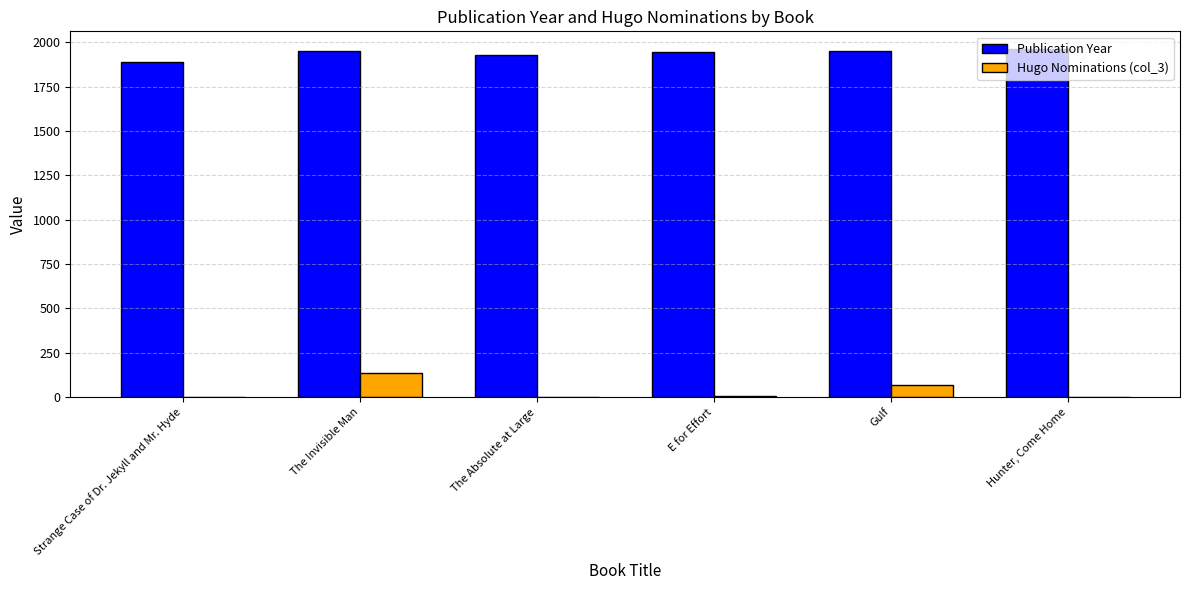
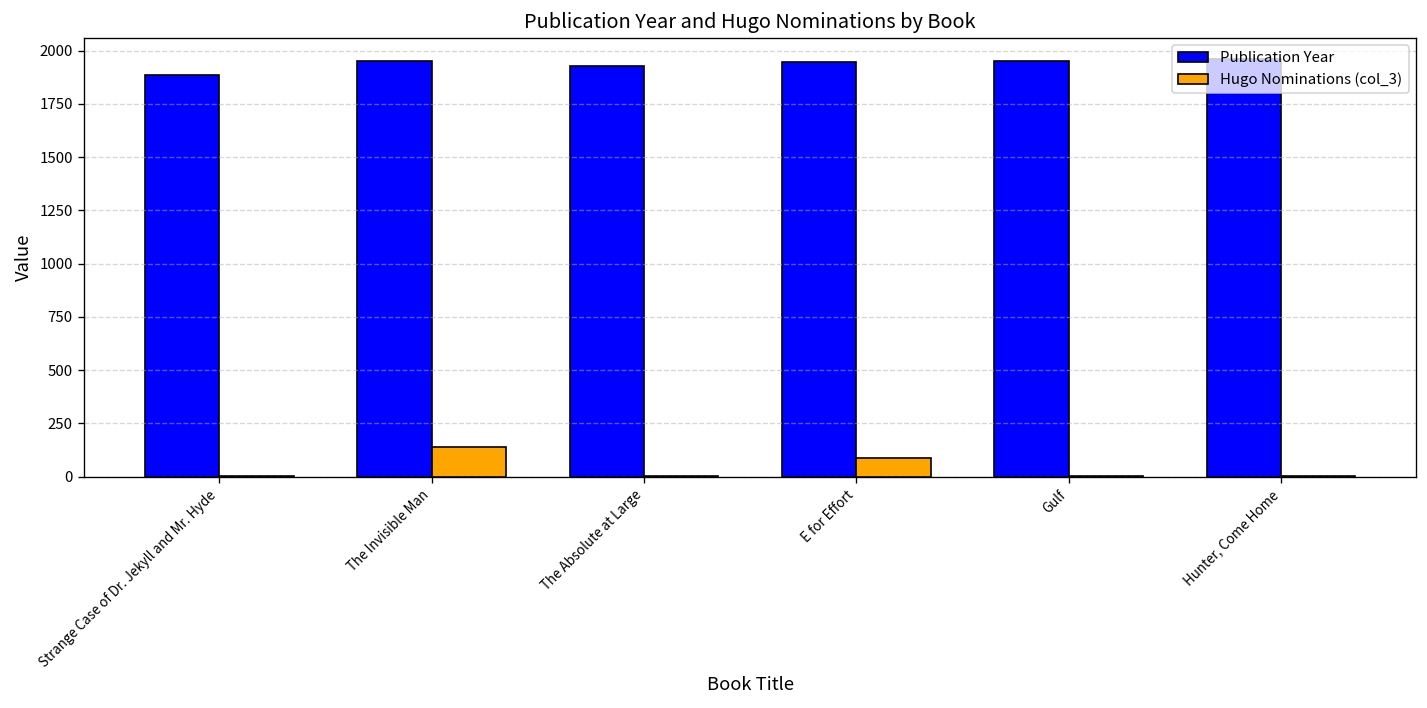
Hugo Nominations (col_3), E for Effort: 10 -> 90
Hugo Nominations (col_3), Gulf: 70 -> 0
